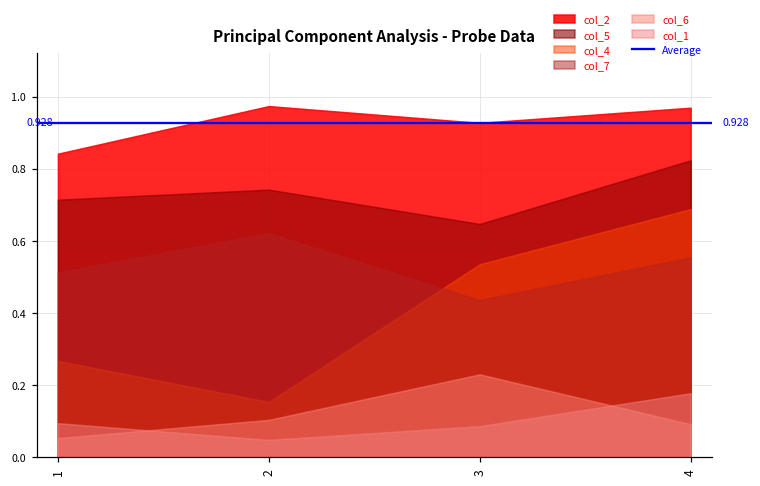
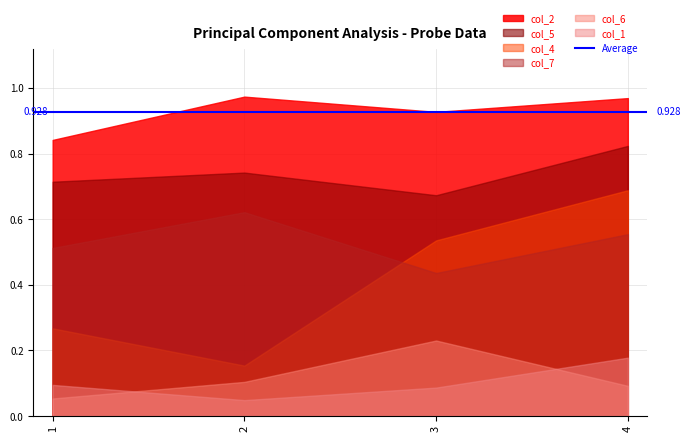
col_5, 3: 0.65 -> 0.67
